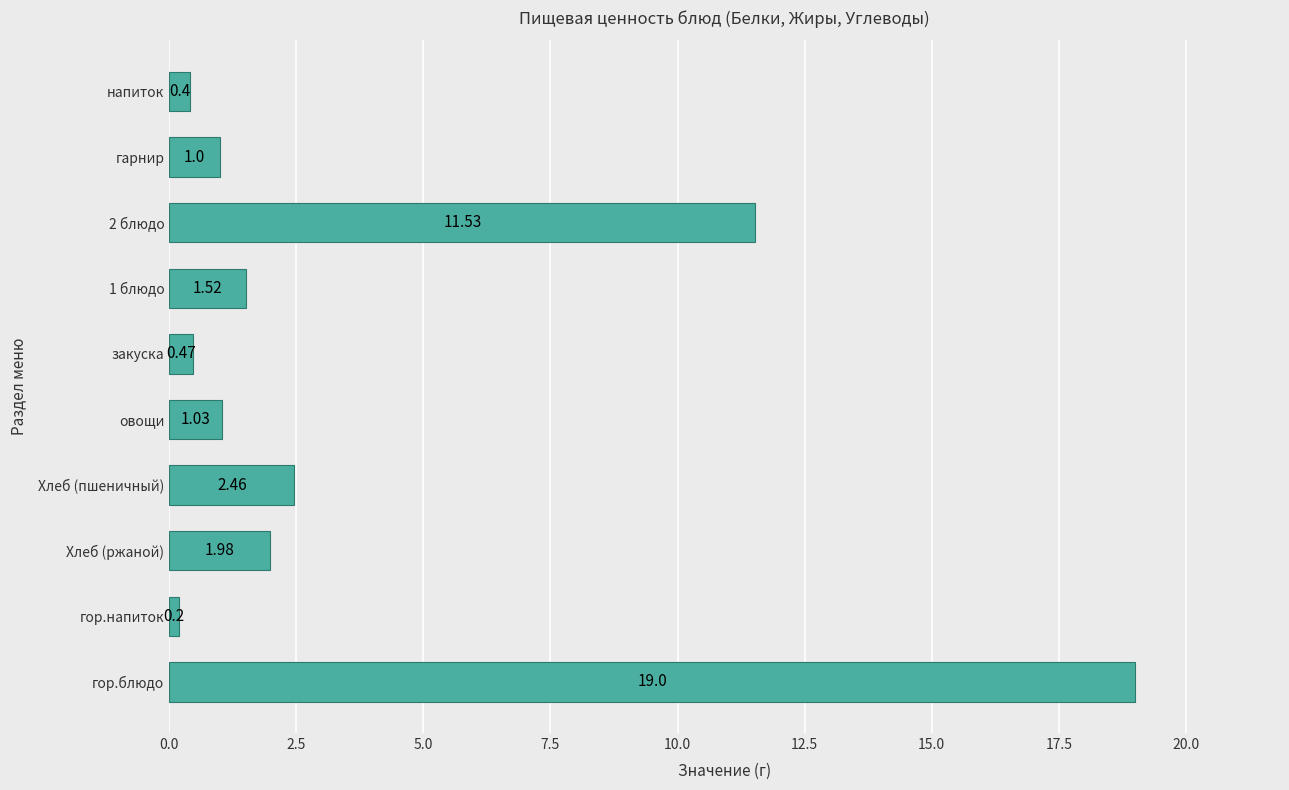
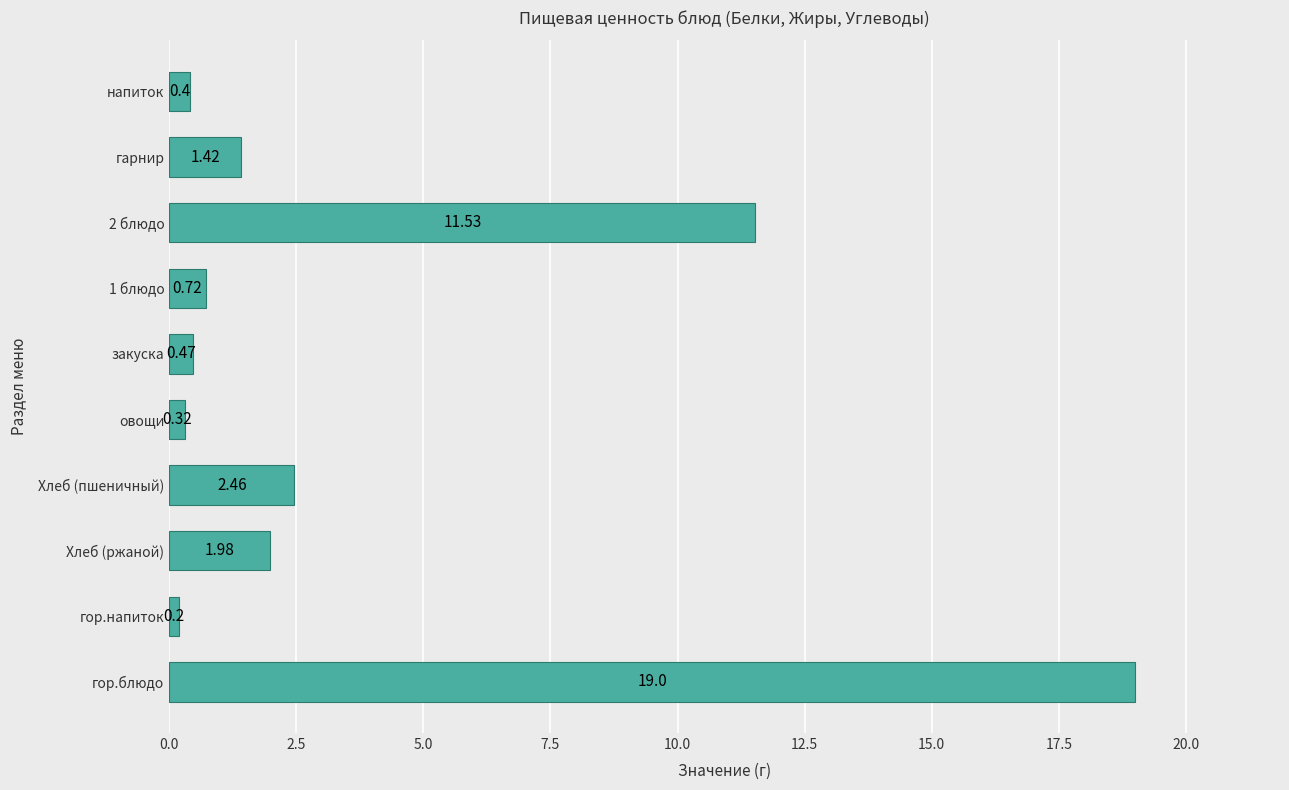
гарнир: 1.0 -> 1.42
1 блюдо: 1.52 -> 0.72
овощи: 1.03 -> 0.32
